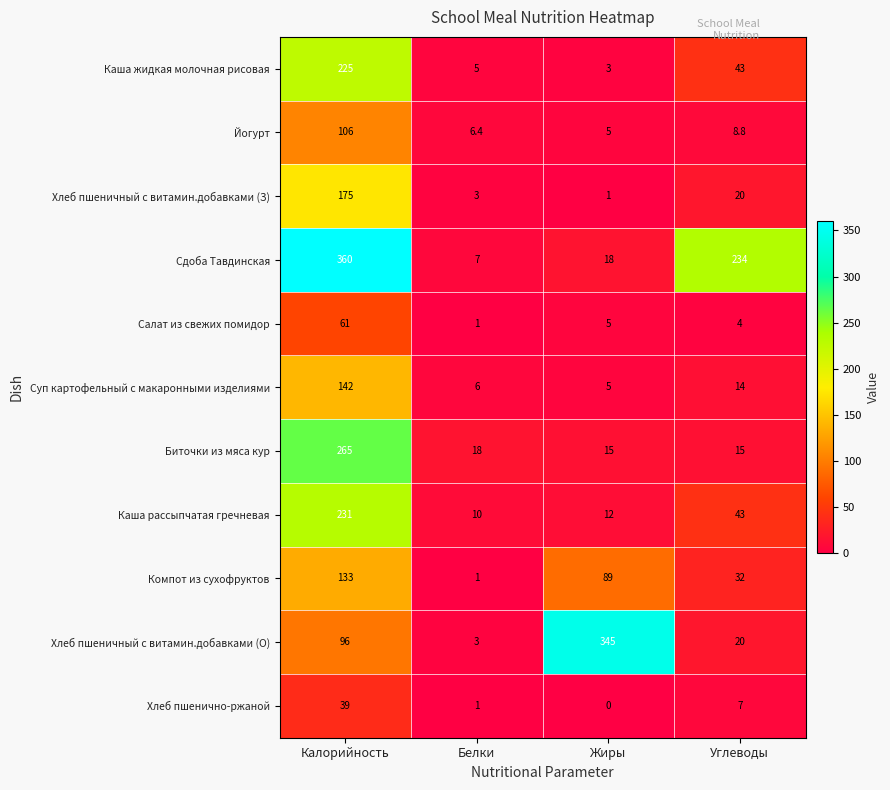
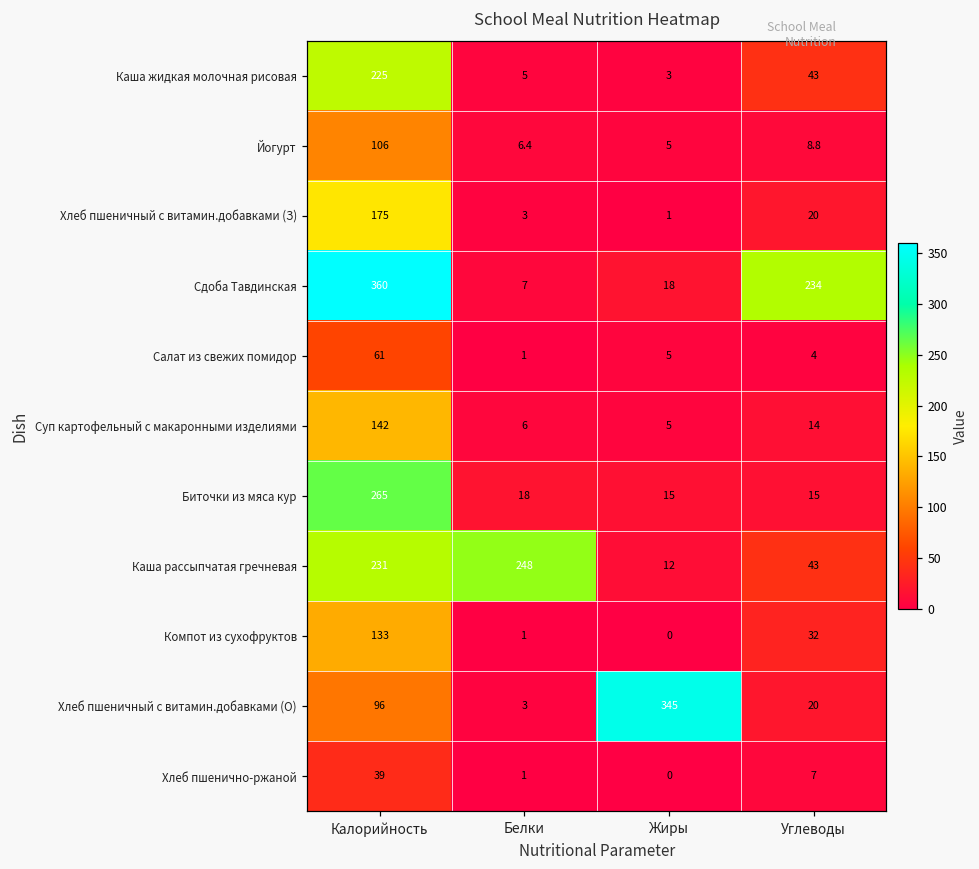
Каша рассыпчатая гречневая, Белки: 10 -> 248
Компот из сухофруктов, Жиры: 89 -> 0
